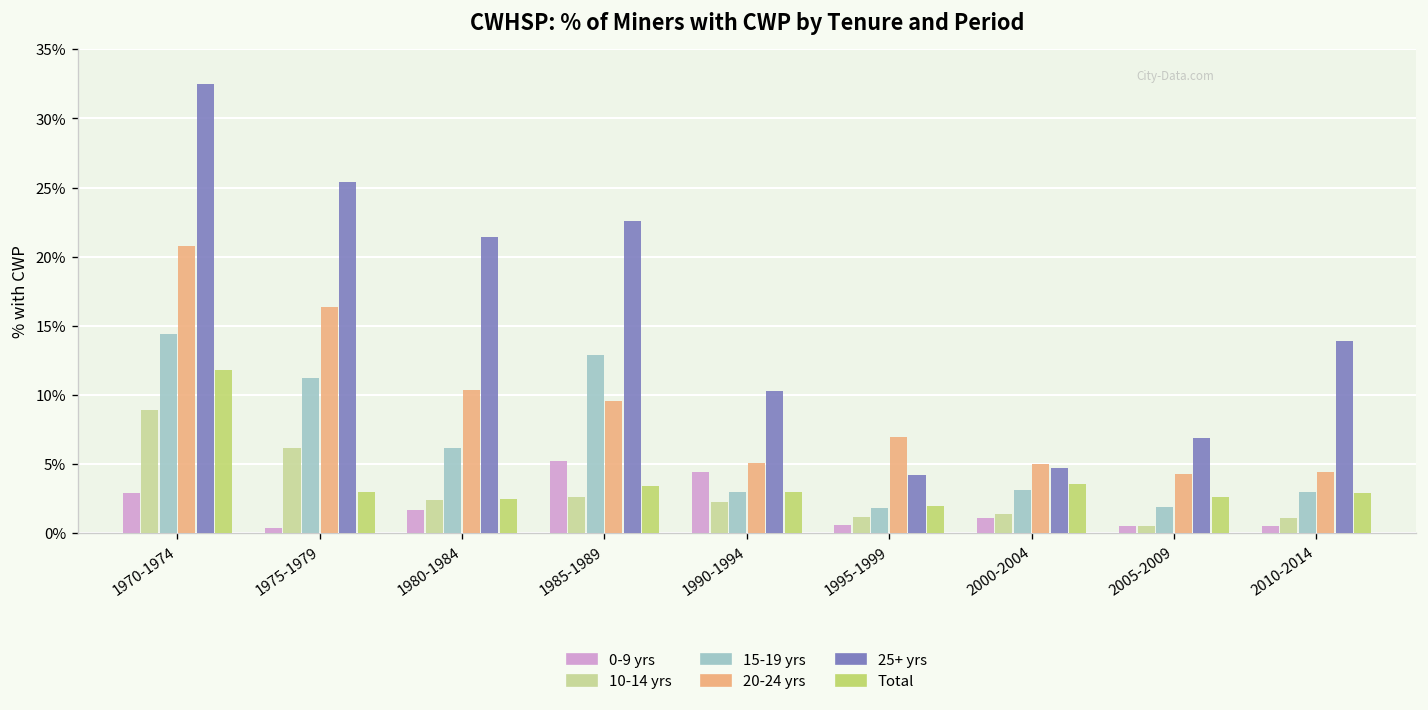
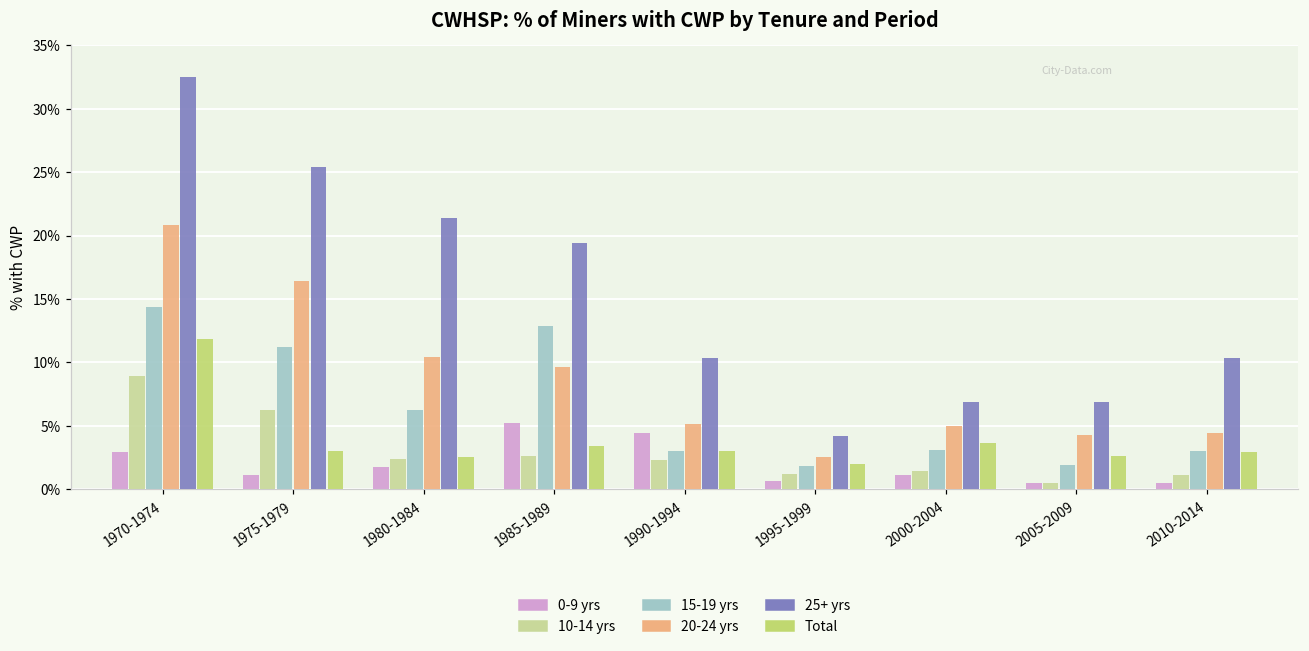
0-9 yrs, 1975-1979: 0.4% -> 1.1%
25+ yrs, 1985-1989: 22.6% -> 19.4%
20-24 yrs, 1995-1999: 7.0% -> 2.5%
25+ yrs, 2000-2004: 4.7% -> 6.9%
25+ yrs, 2010-2014: 13.9% -> 10.3%
